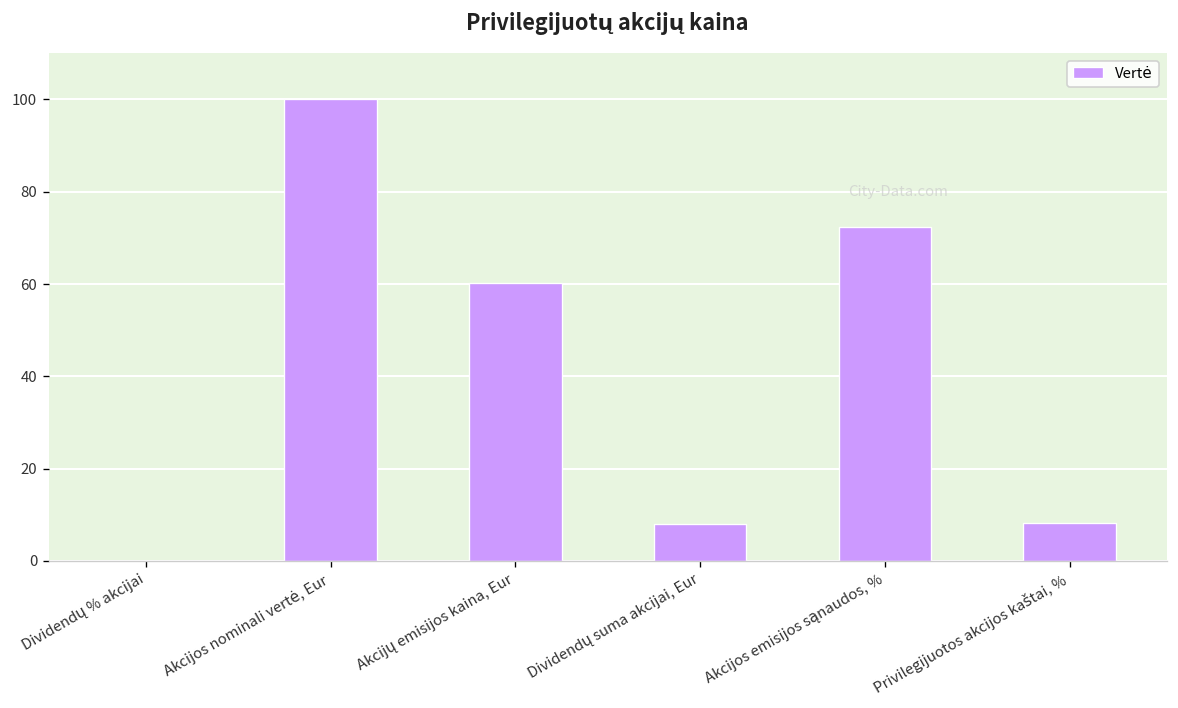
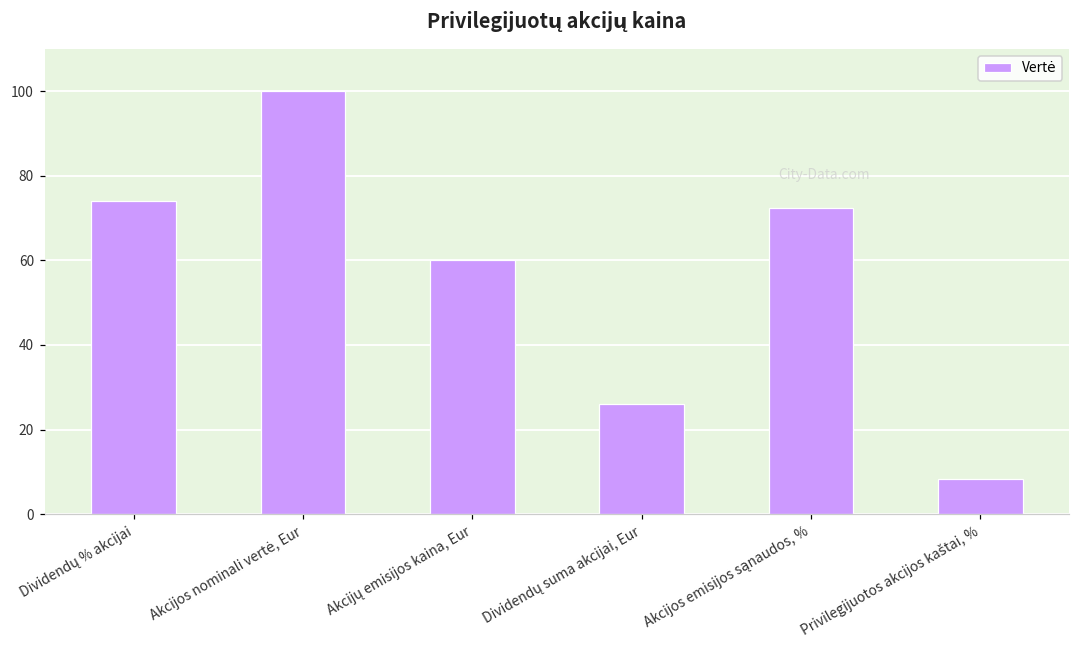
Dividendų % akcijai: 0 -> 74
Dividendų suma akcijai, Eur: 8 -> 26
